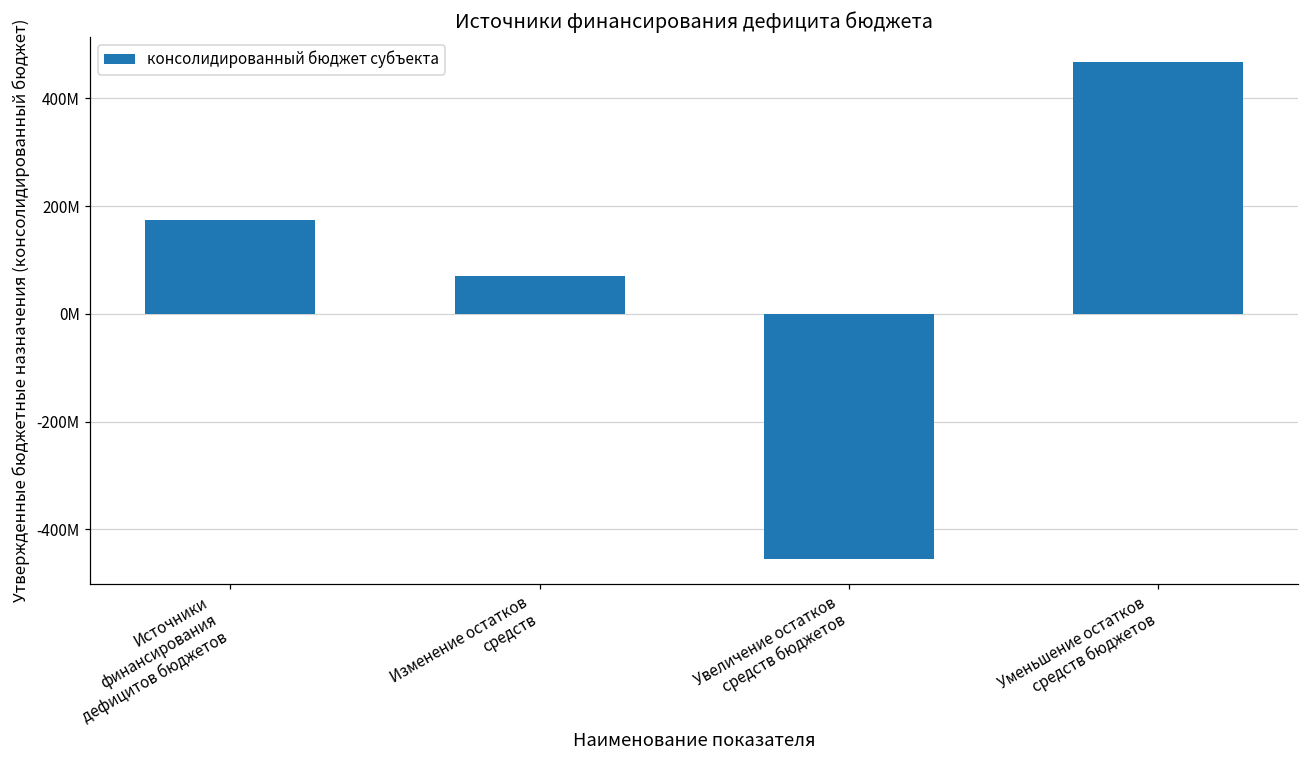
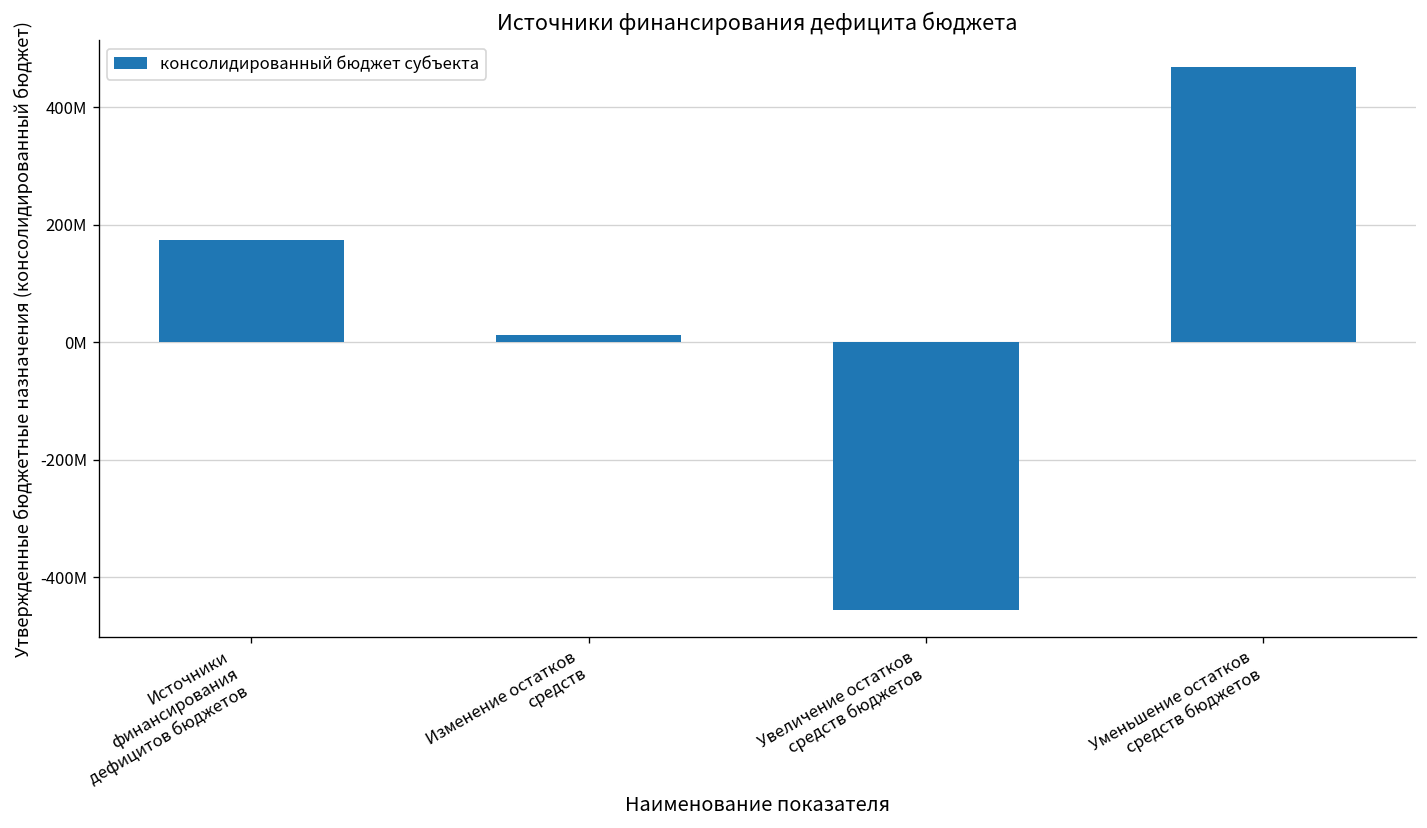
Изменение остатков средств: 70000000 -> 10000000
